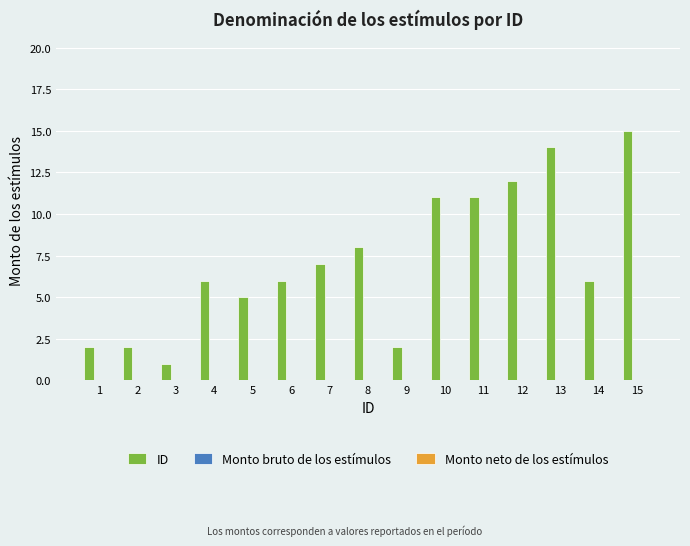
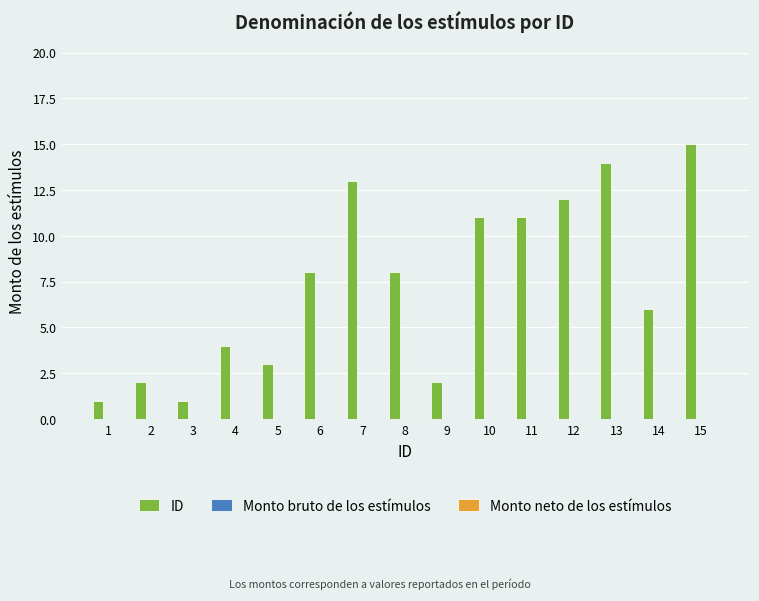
ID, 1: 2 -> 1
ID, 4: 6 -> 4
ID, 5: 5 -> 3
ID, 6: 6 -> 8
ID, 7: 7 -> 13
